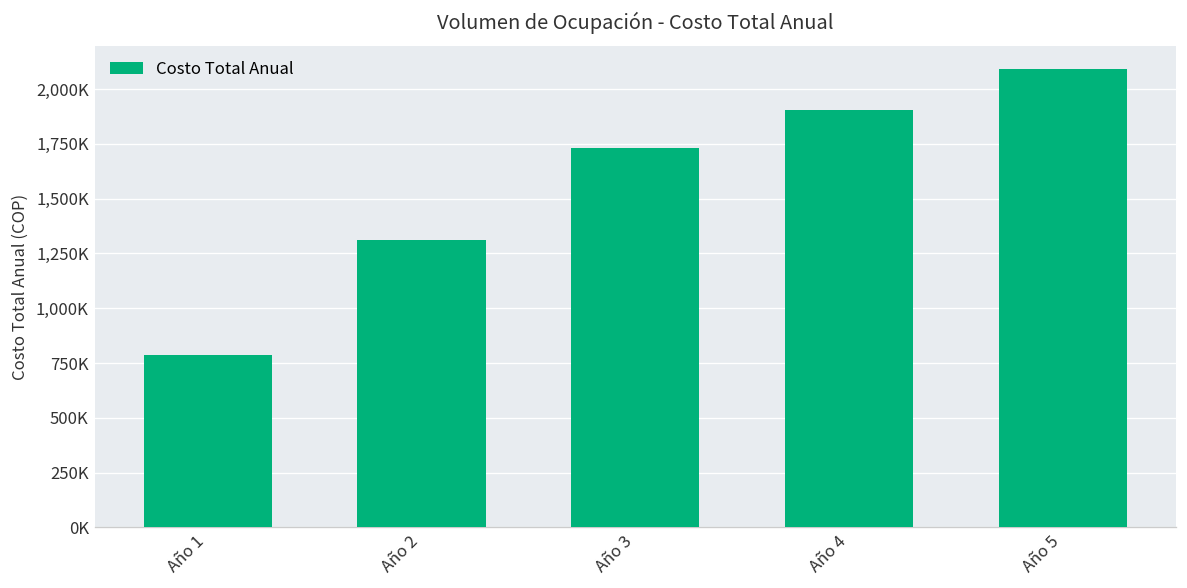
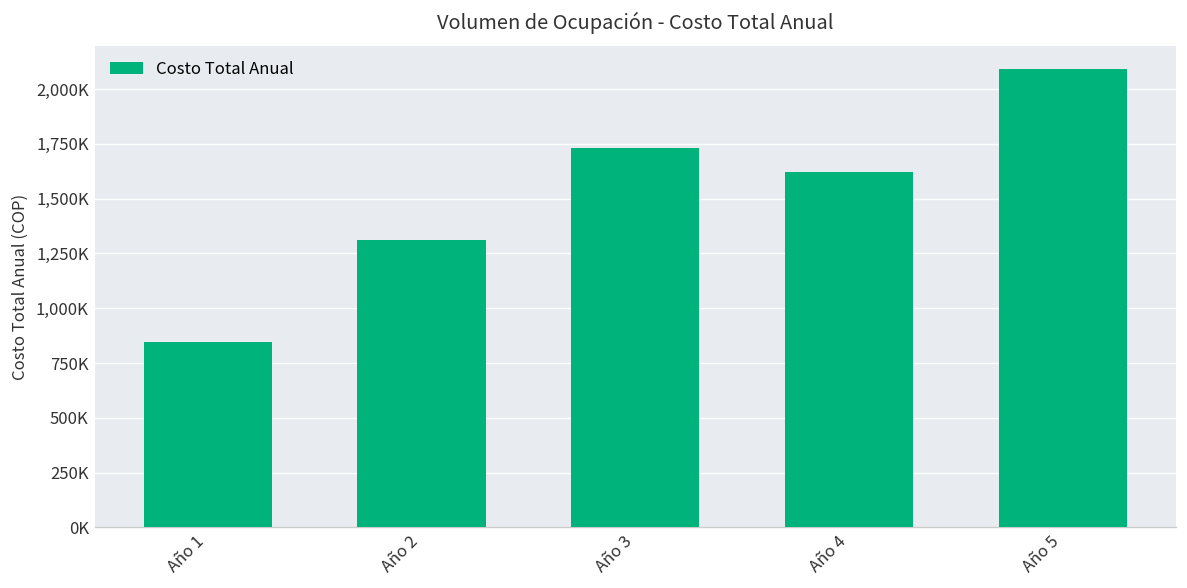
Año 1: 790,000 -> 840,000
Año 4: 1,900,000 -> 1,620,000
